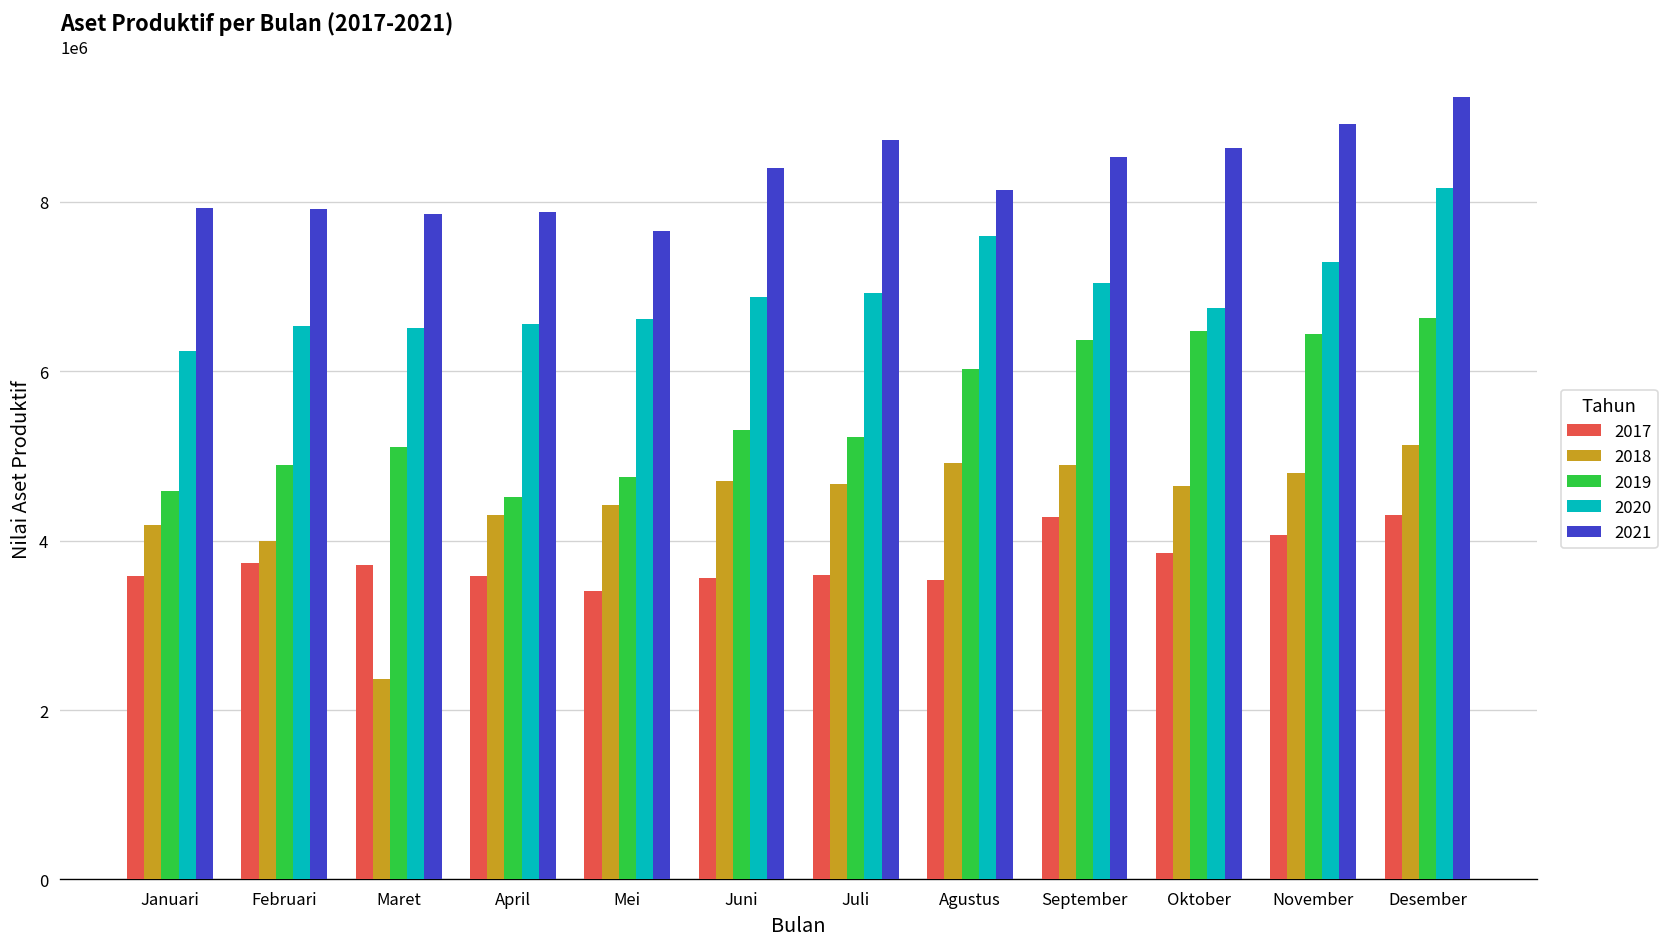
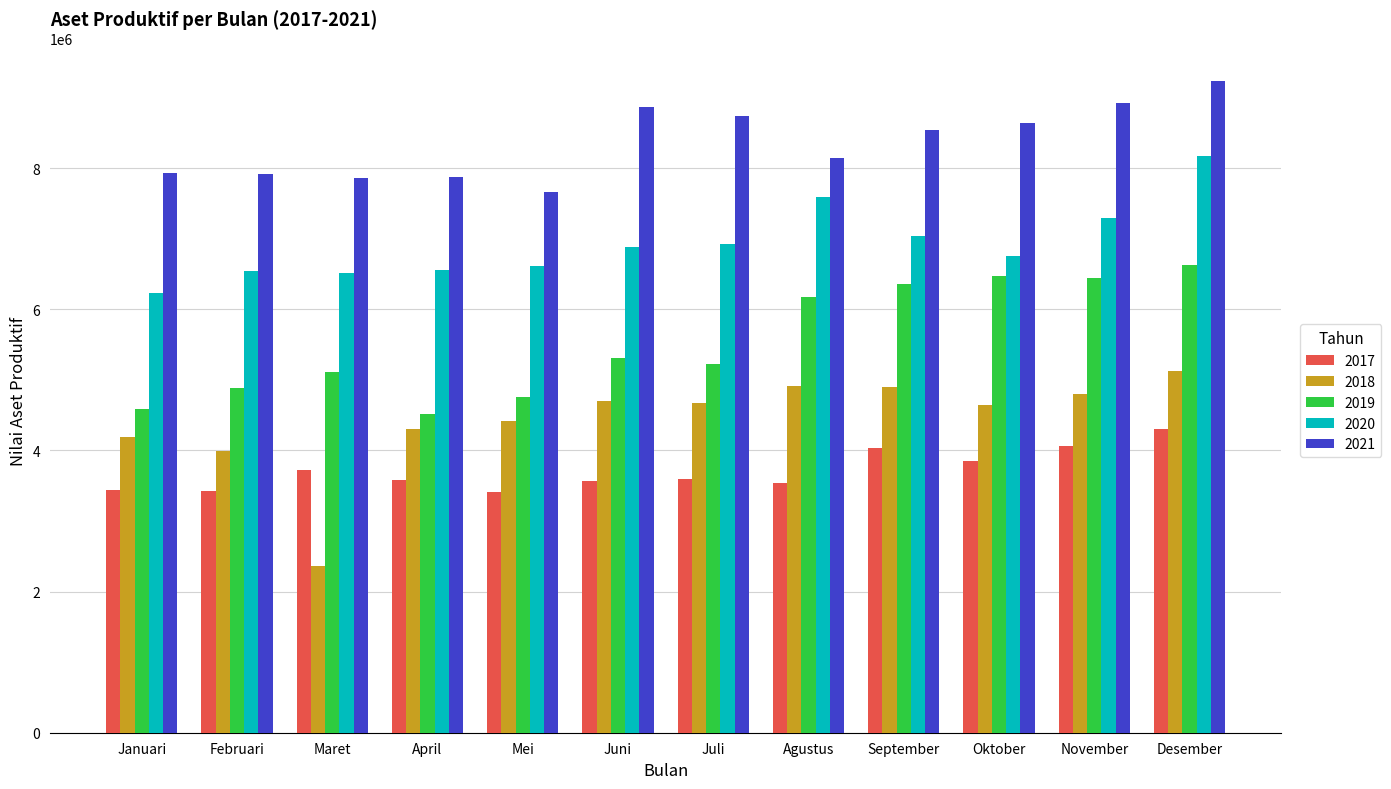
2017, Januari: 3600000 -> 3400000
2017, Februari: 3700000 -> 3400000
2021, Juni: 8400000 -> 8900000
2019, Agustus: 6000000 -> 6200000
2017, September: 4300000 -> 4000000
